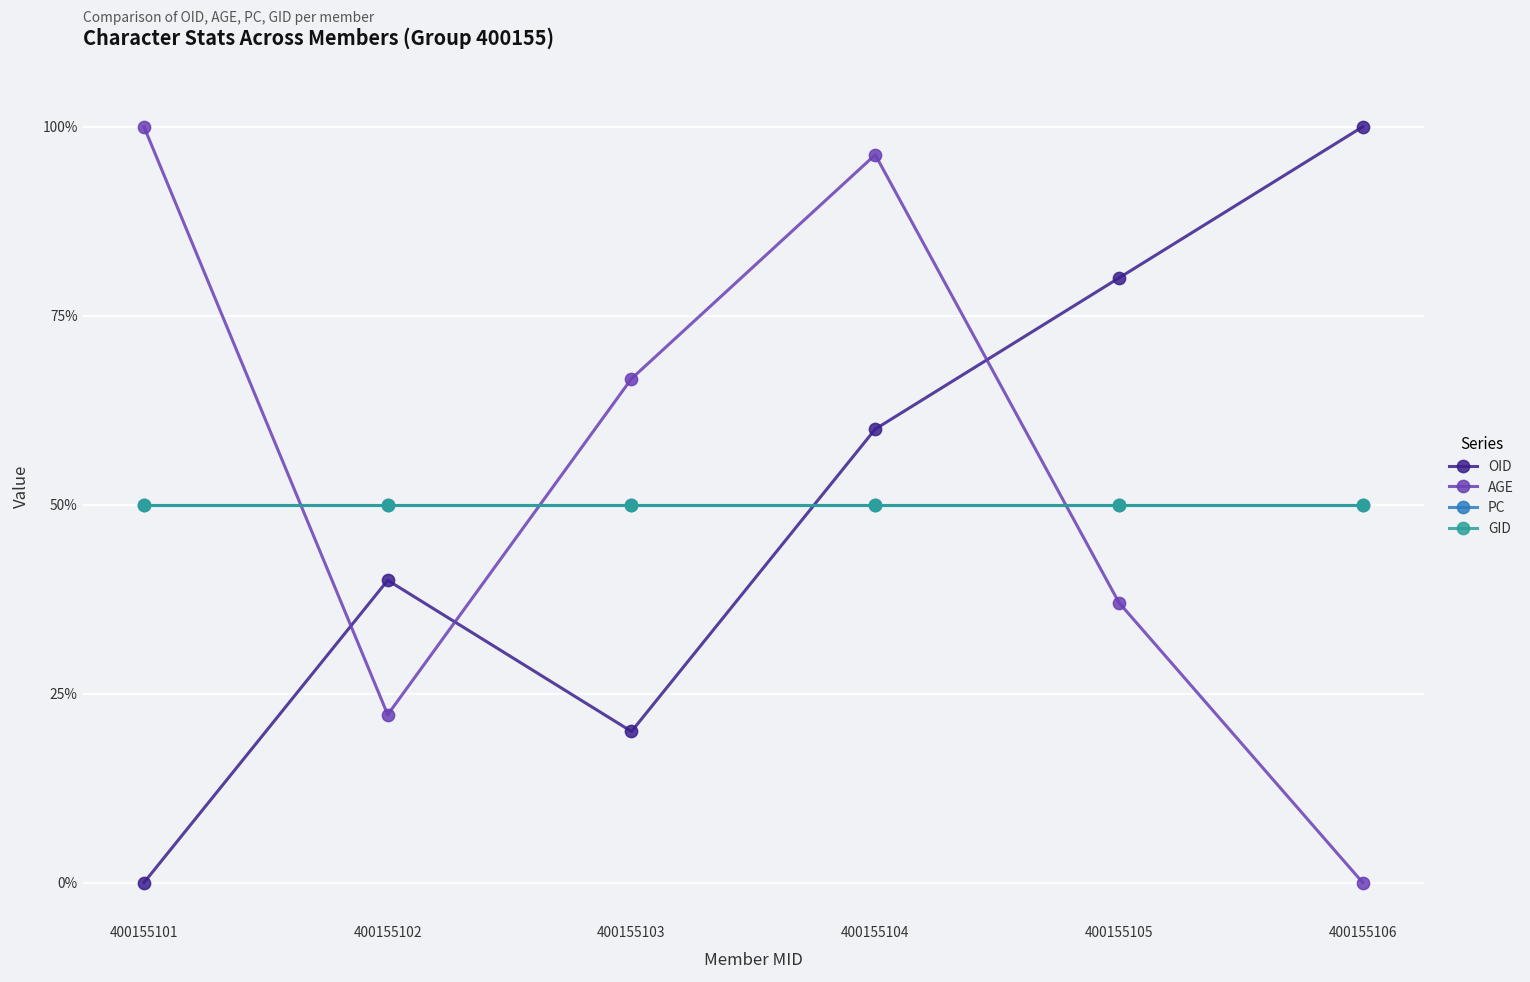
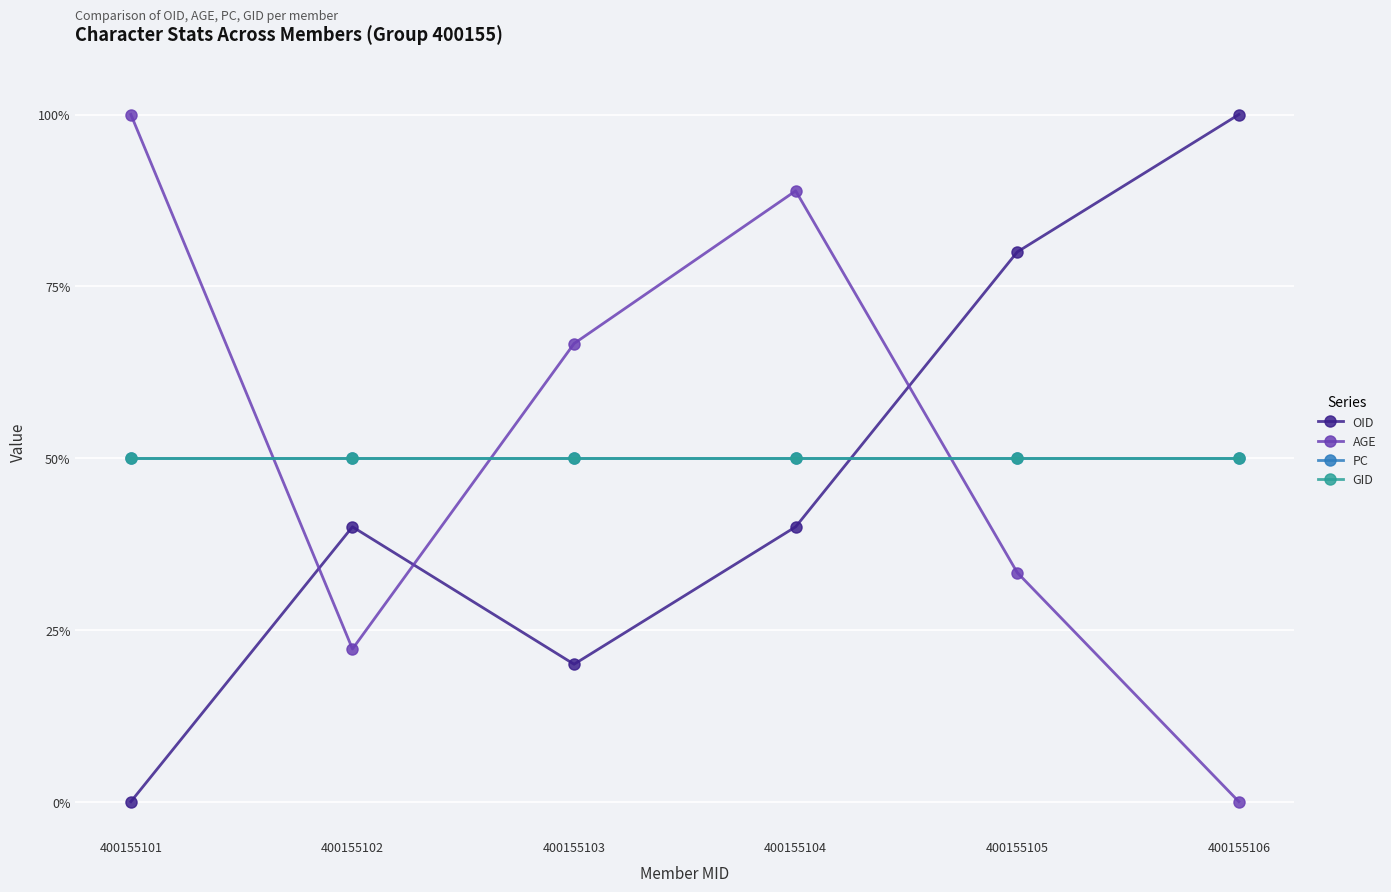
OID, 400155104: 60% -> 40%
AGE, 400155104: 96% -> 89%
AGE, 400155105: 37% -> 33%
